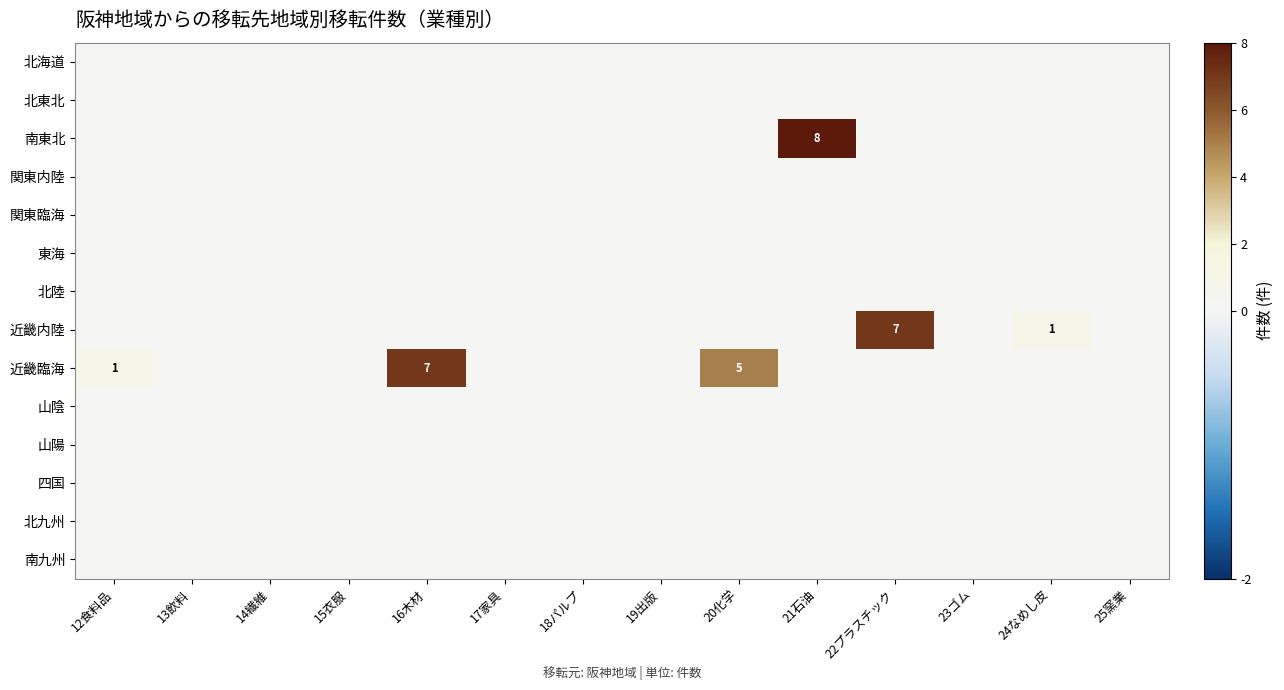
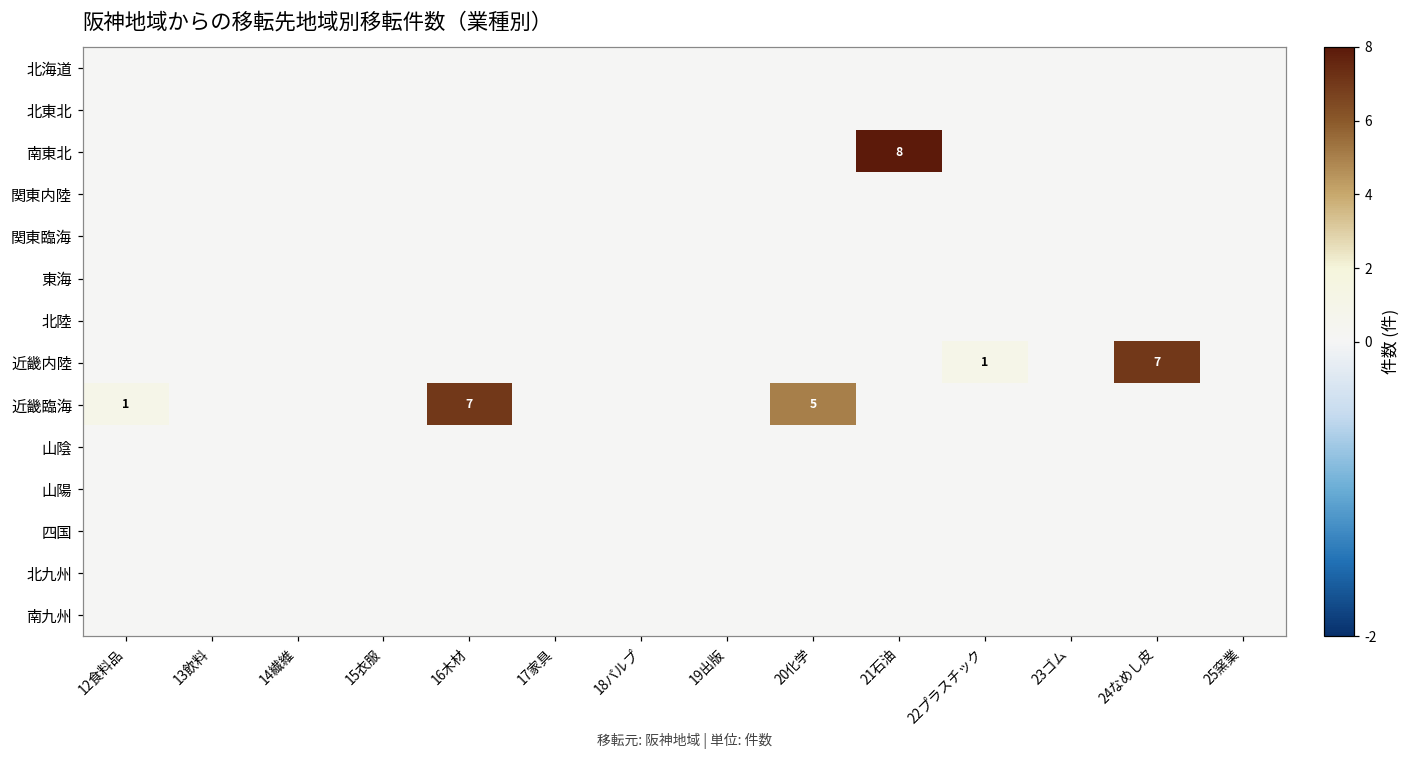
近畿内陸, 22プラスチック: 7 -> 1
近畿内陸, 24なめし皮: 1 -> 7
